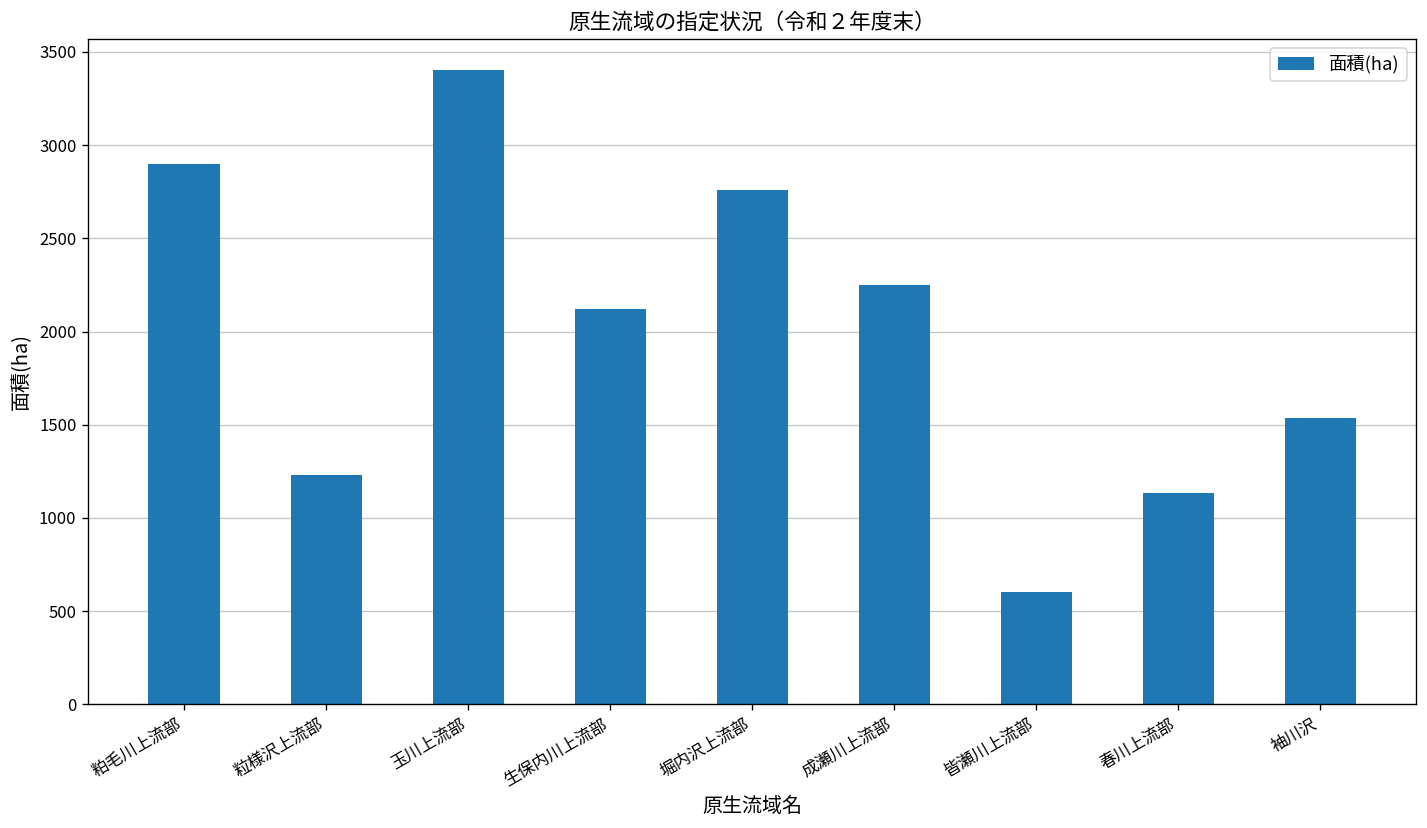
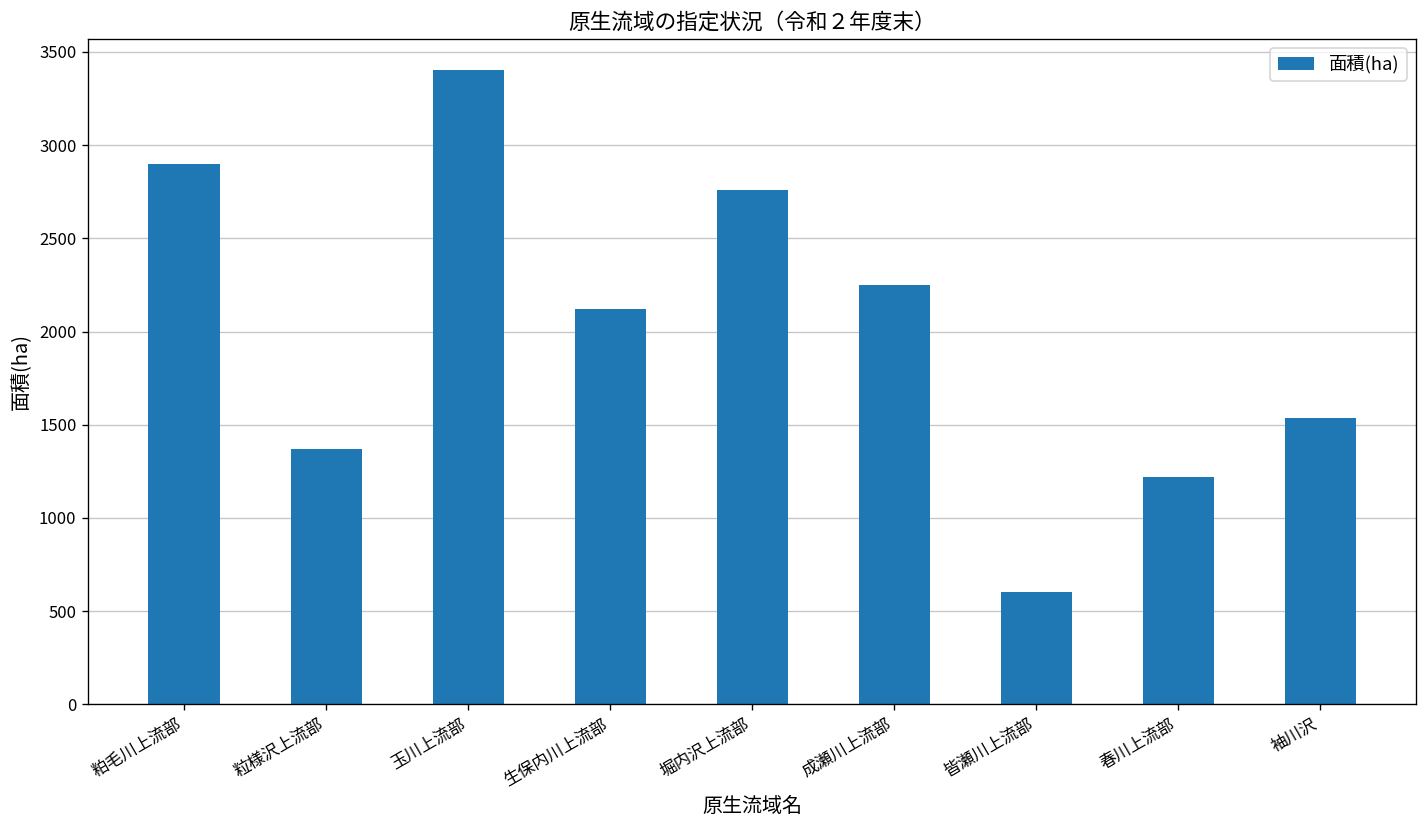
粒様沢上流部: 1230 -> 1370
春川上流部: 1130 -> 1220
